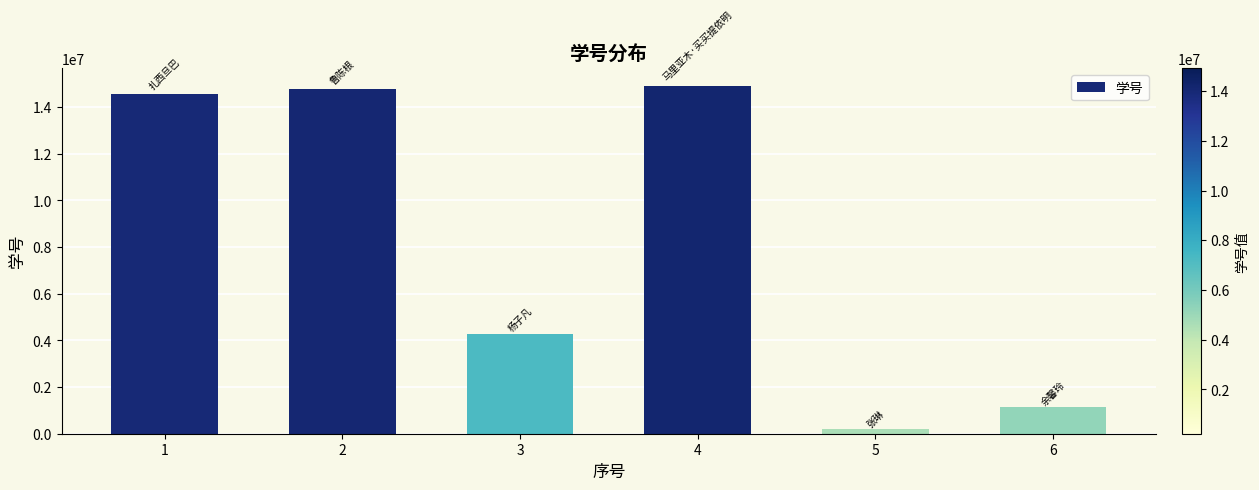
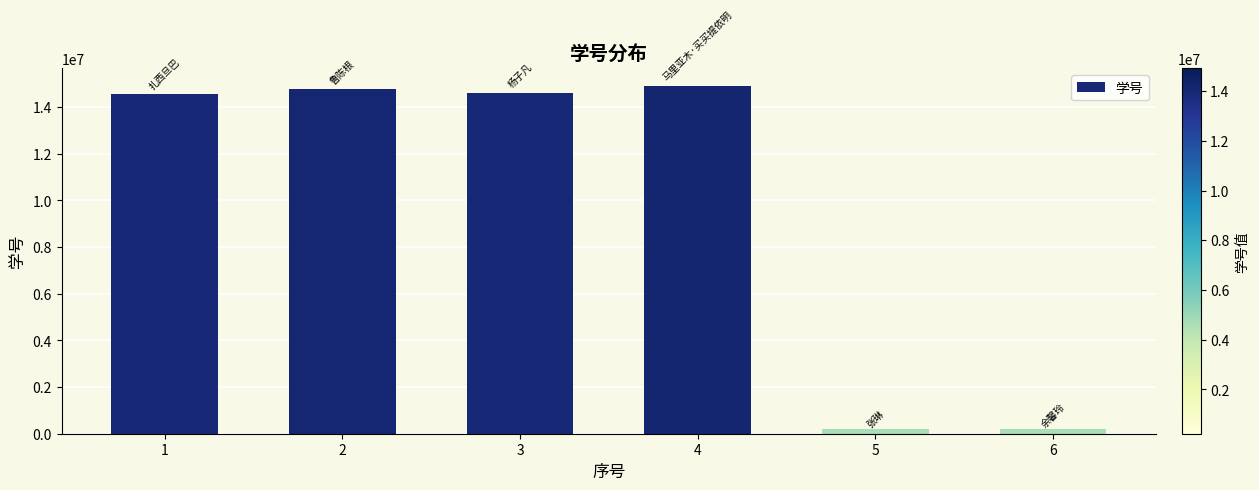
3: 4300000 -> 14600000
6: 1100000 -> 200000
